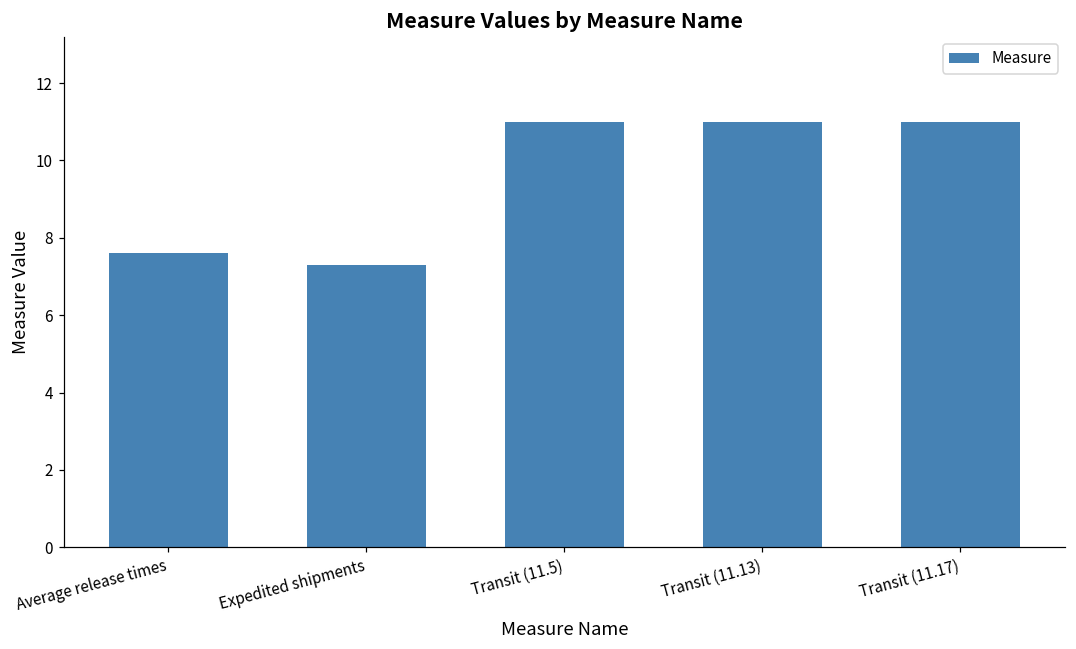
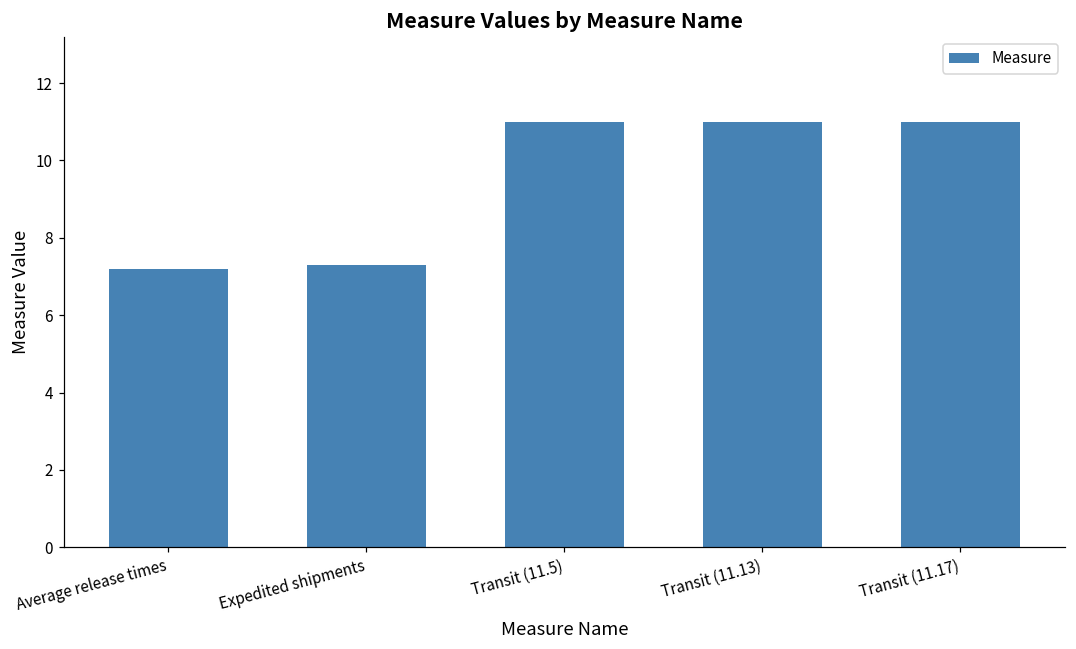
Average release times: 7.6 -> 7.2
